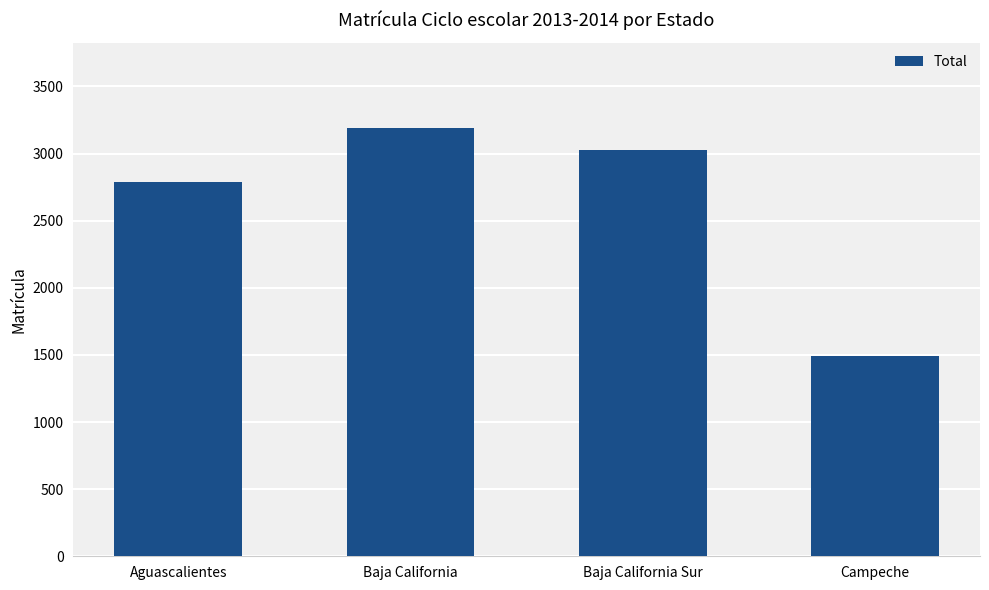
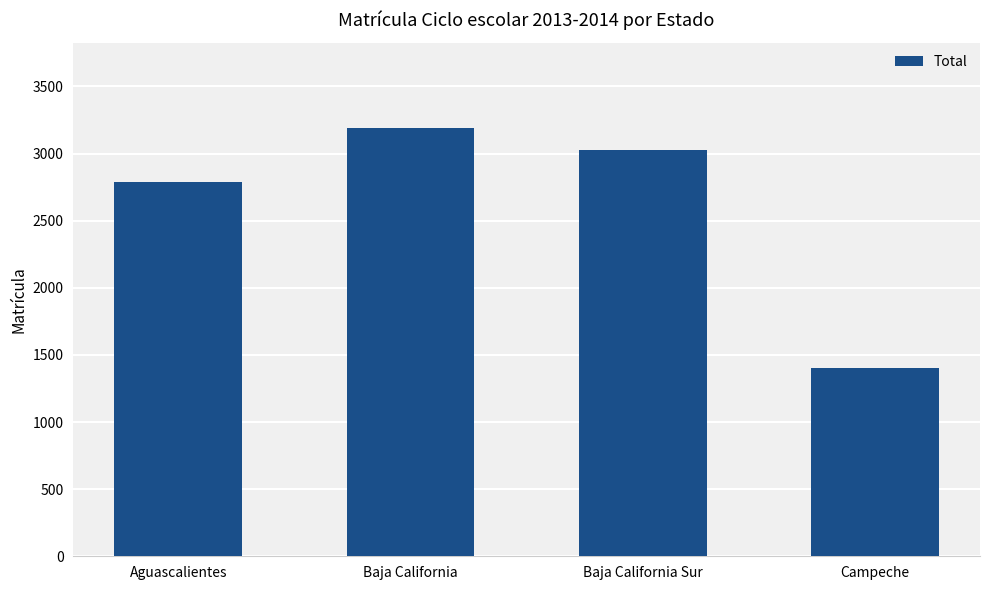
Campeche: 1490 -> 1400
